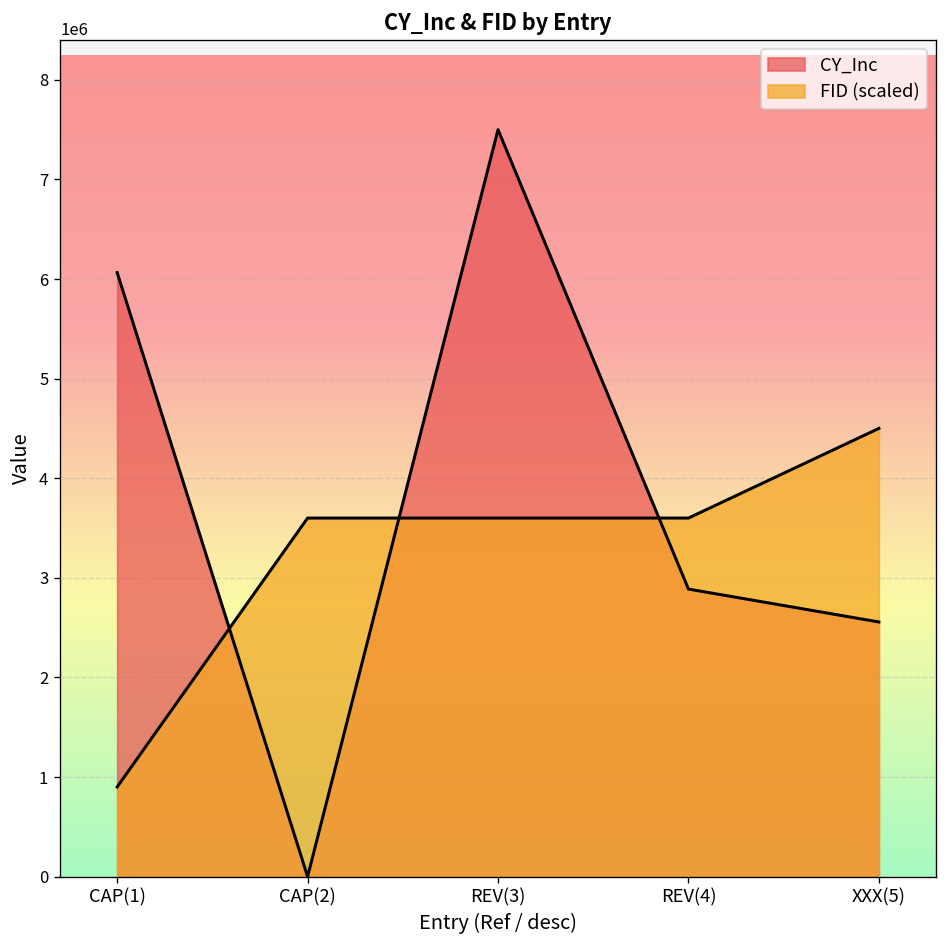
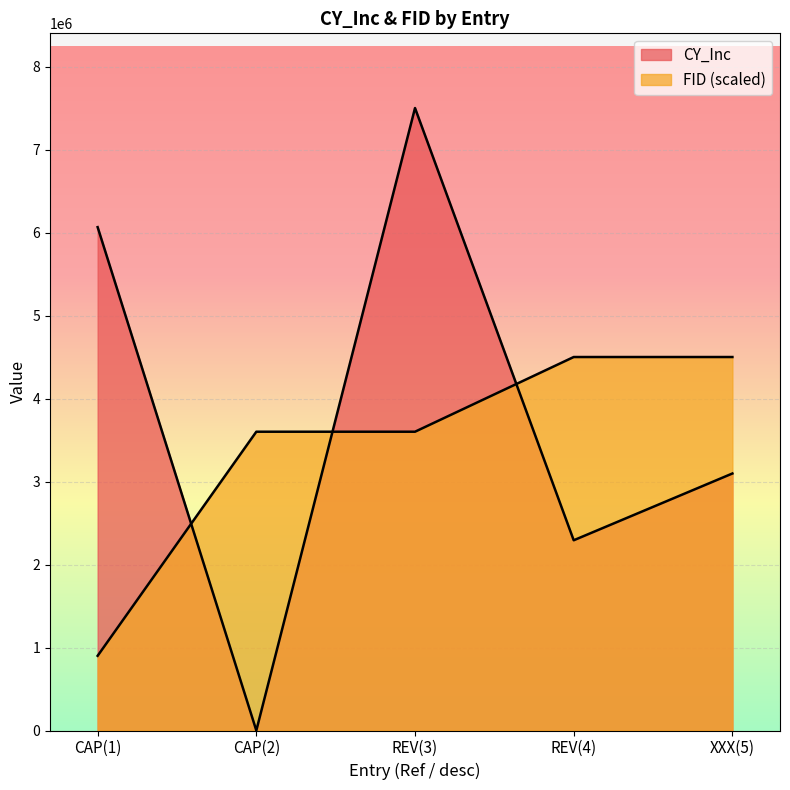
CY_Inc, REV(4): 2900000 -> 2300000
FID (scaled), REV(4): 3600000 -> 4500000
CY_Inc, XXX(5): 2600000 -> 3100000
